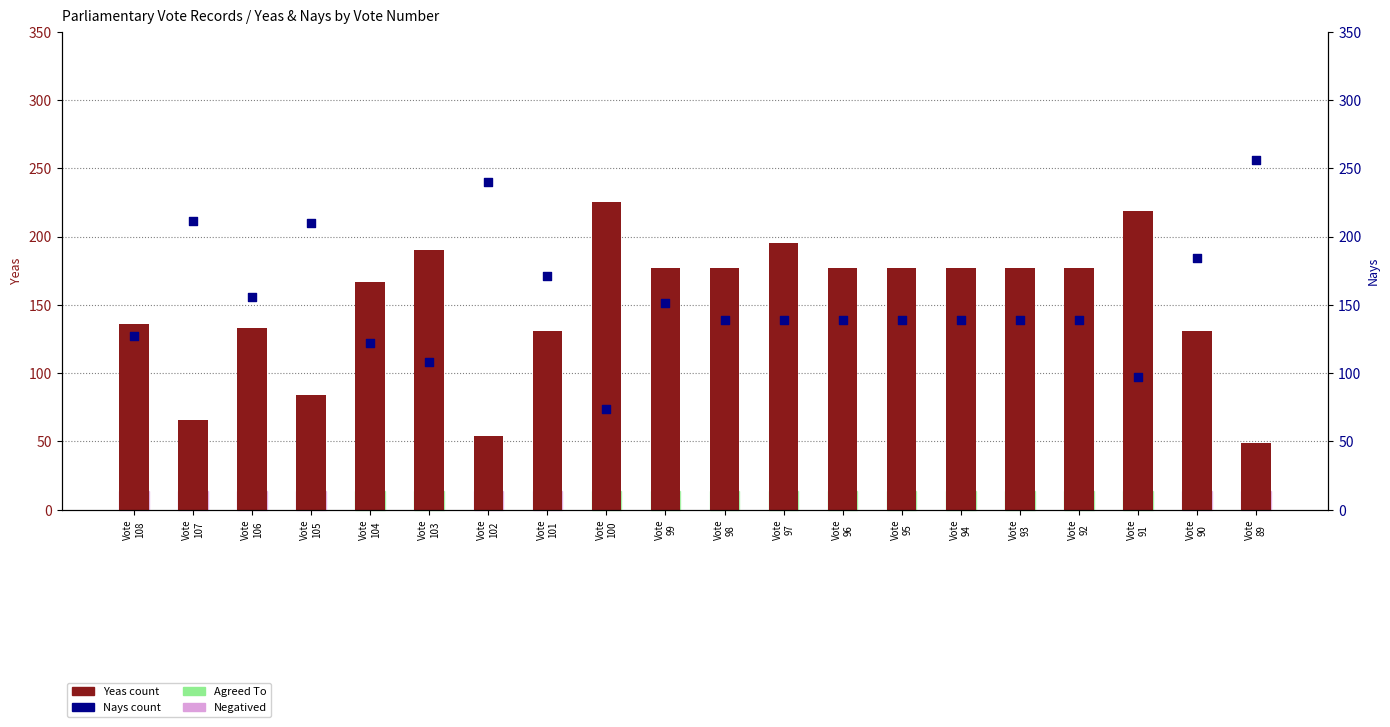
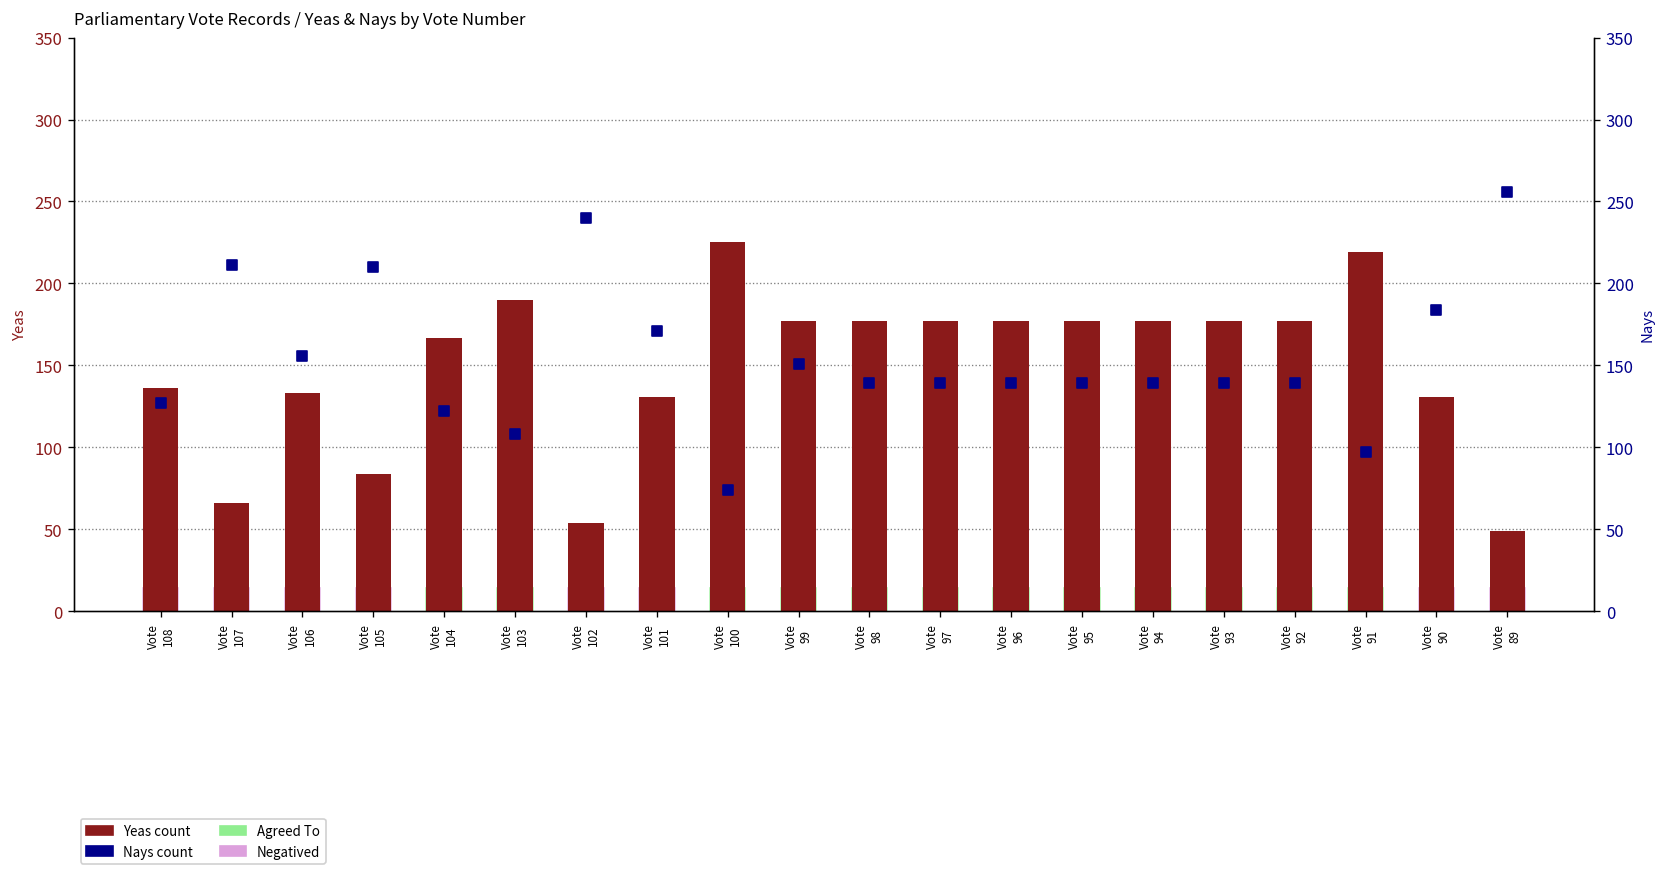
Yeas count, Vote 97: 195 -> 177
